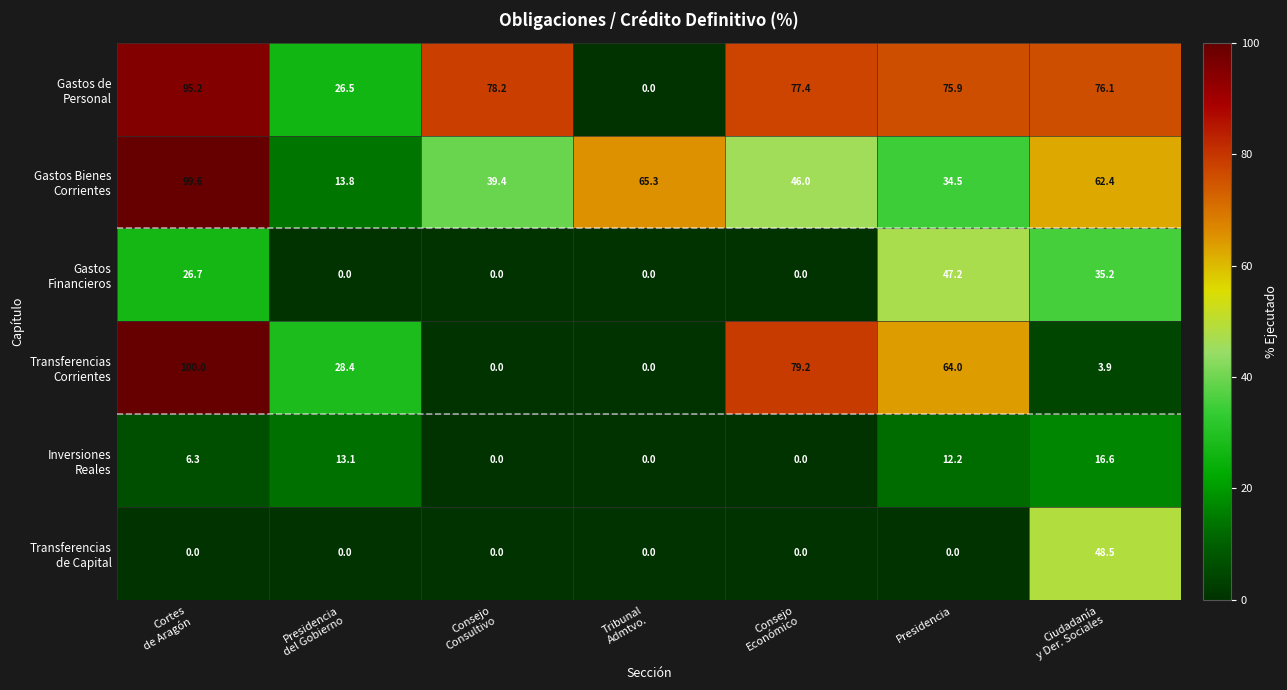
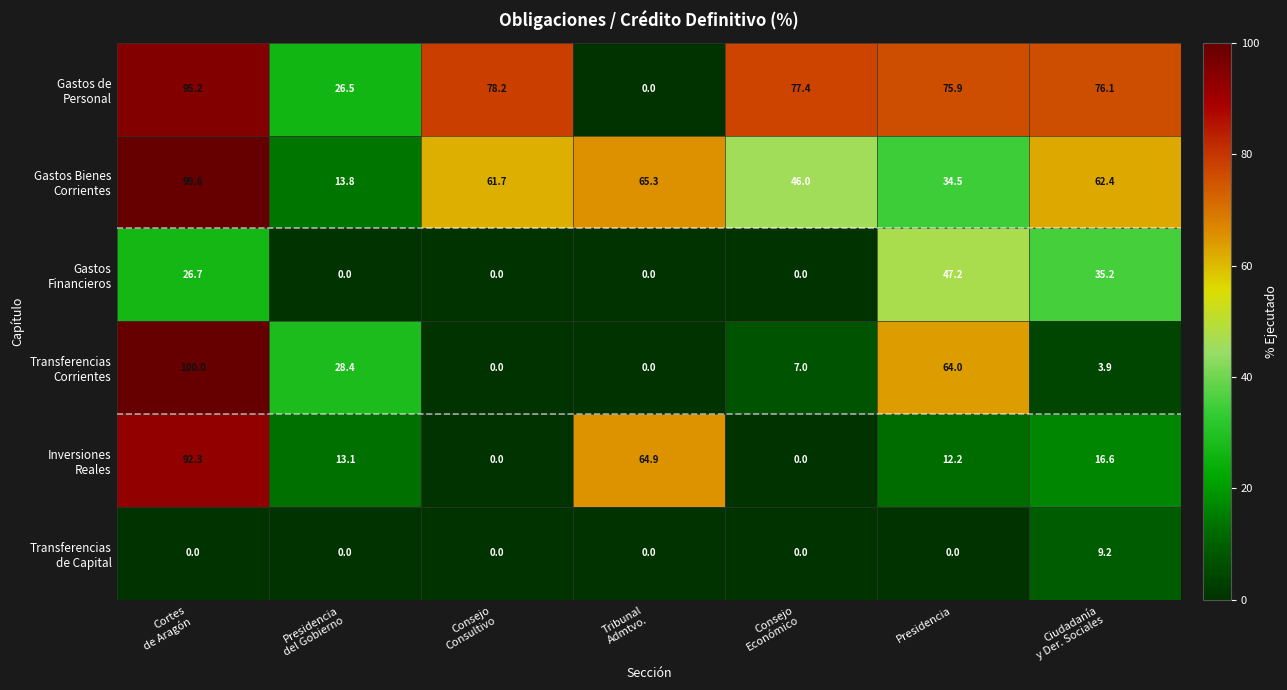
Gastos Bienes Corrientes, Consejo Consultivo: 39.4 -> 61.7
Transferencias Corrientes, Consejo Económico: 79.2 -> 7.0
Inversiones Reales, Cortes de Aragón: 6.3 -> 92.3
Inversiones Reales, Tribunal Admtvo.: 0.0 -> 64.9
Transferencias de Capital, Ciudadanía y Der. Sociales: 48.5 -> 9.2
